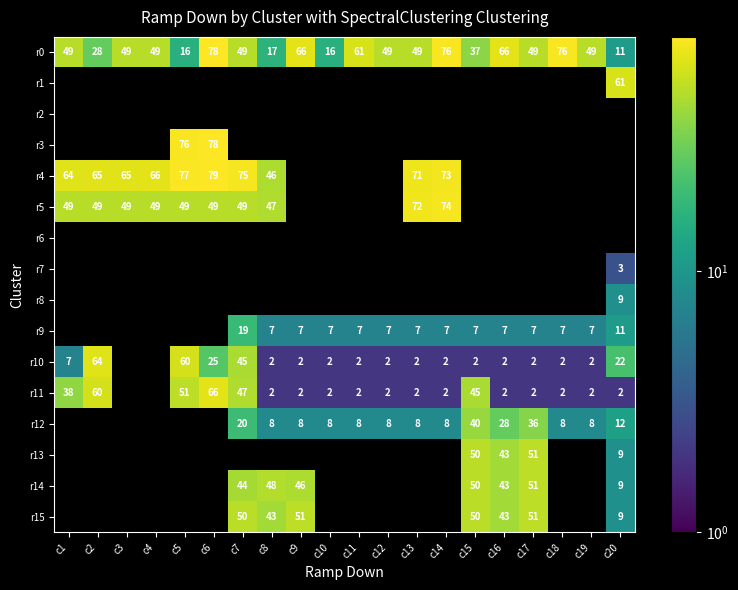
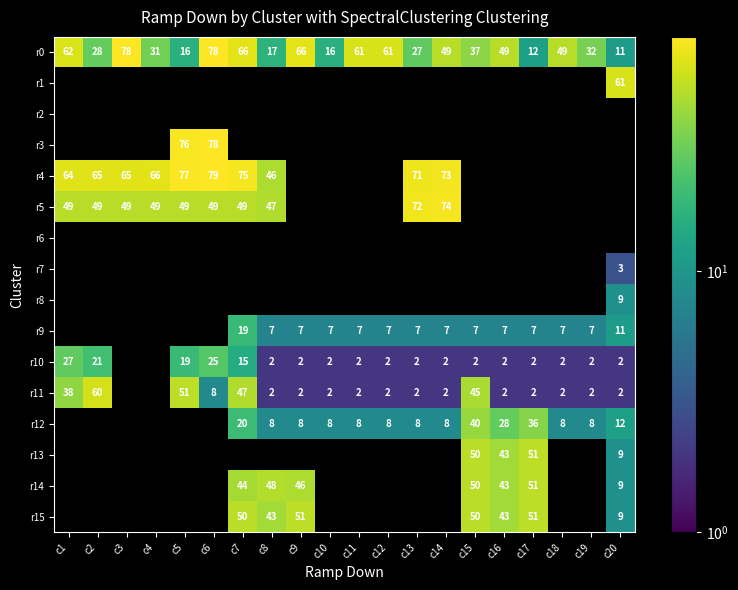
r0, c1: 49 -> 62
r0, c3: 49 -> 78
r0, c4: 49 -> 31
r0, c7: 49 -> 66
r0, c12: 49 -> 61
r0, c13: 49 -> 27
r0, c14: 76 -> 49
r0, c16: 66 -> 49
r0, c17: 49 -> 12
r0, c18: 76 -> 49
r0, c19: 49 -> 32
r10, c1: 7 -> 27
r10, c2: 64 -> 21
r10, c5: 60 -> 19
r10, c7: 45 -> 15
r10, c20: 22 -> 2
r11, c6: 66 -> 8
